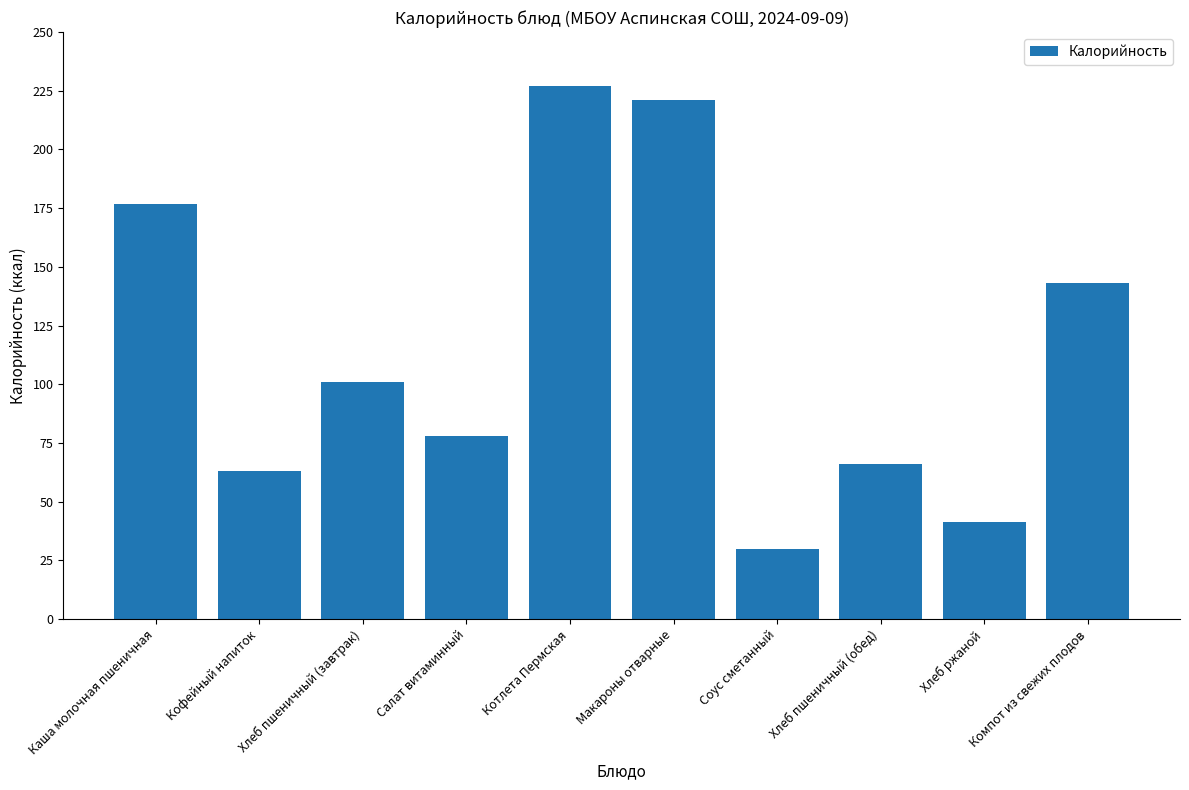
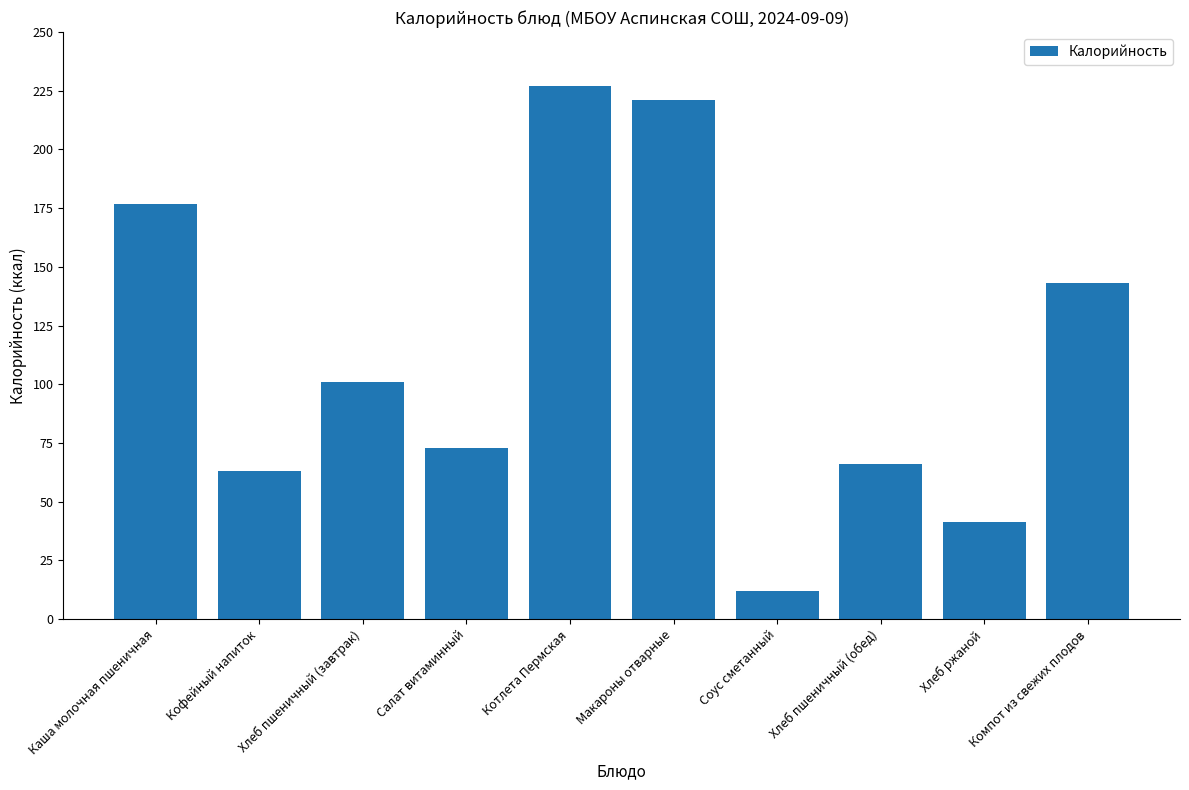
Салат витаминный: 78 -> 73
Соус сметанный: 30 -> 12
